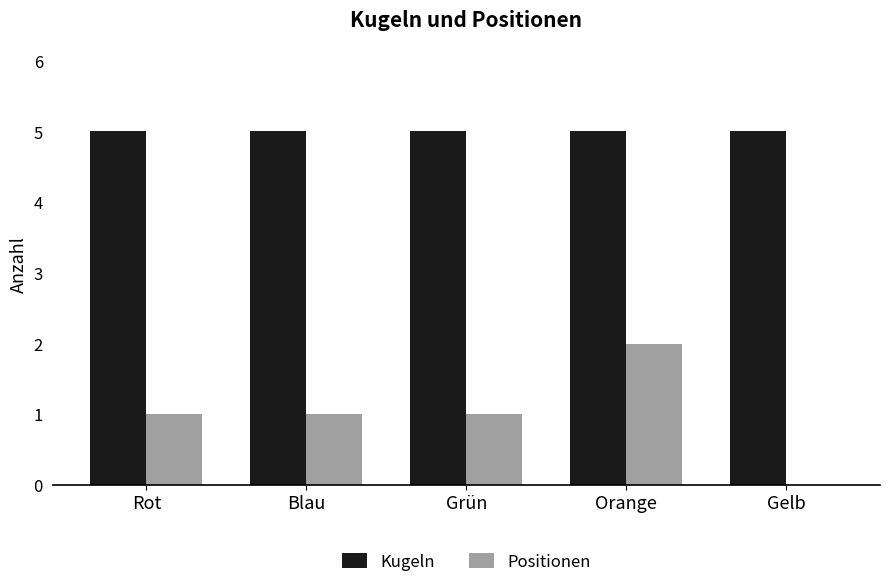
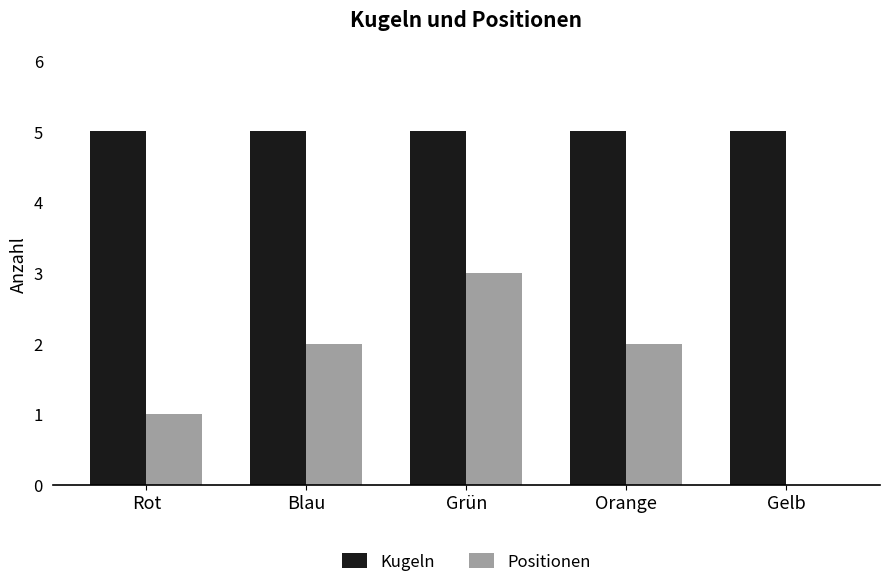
Positionen, Blau: 1 -> 2
Positionen, Grün: 1 -> 3
